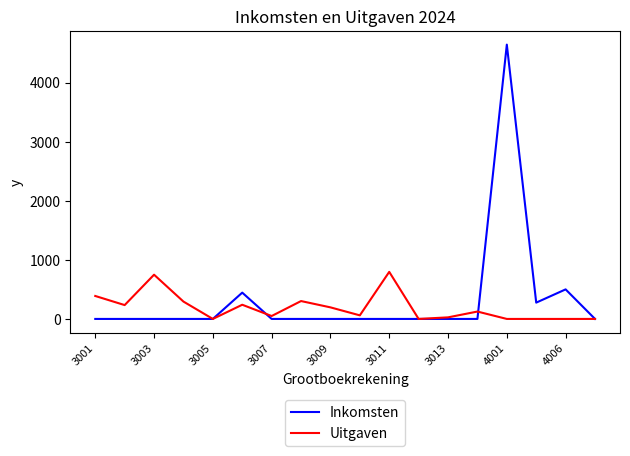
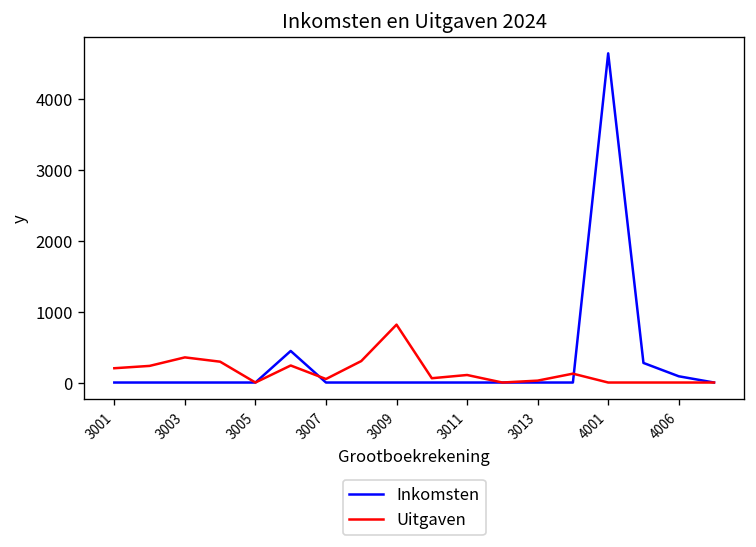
Uitgaven, 3001: 400 -> 200
Uitgaven, 3003: 700 -> 400
Uitgaven, 3009: 200 -> 800
Uitgaven, 3011: 800 -> 100
Inkomsten, 4006: 500 -> 100
